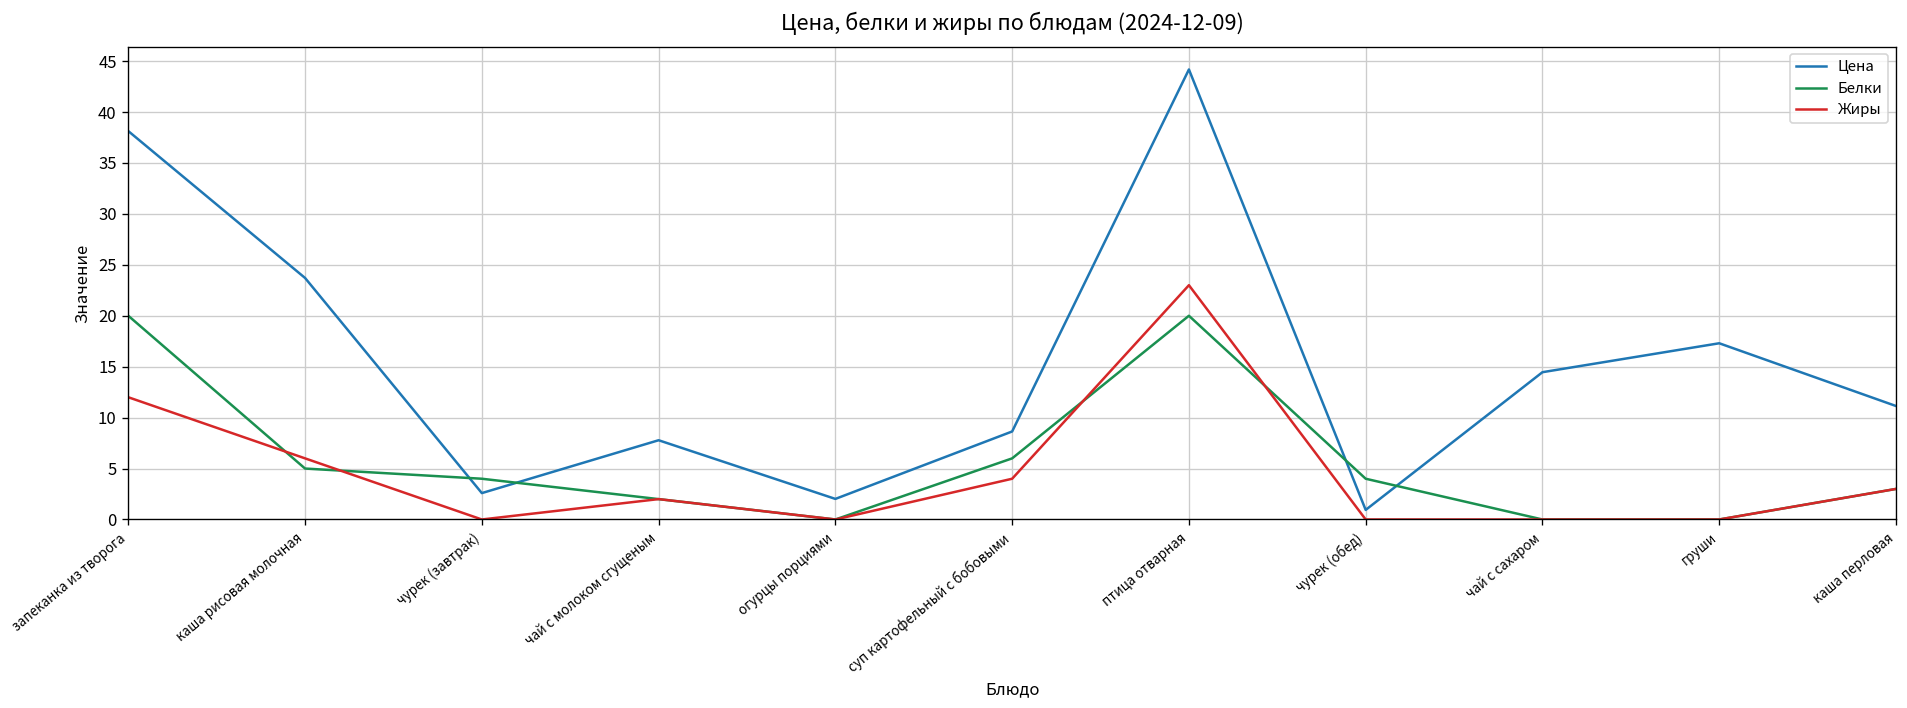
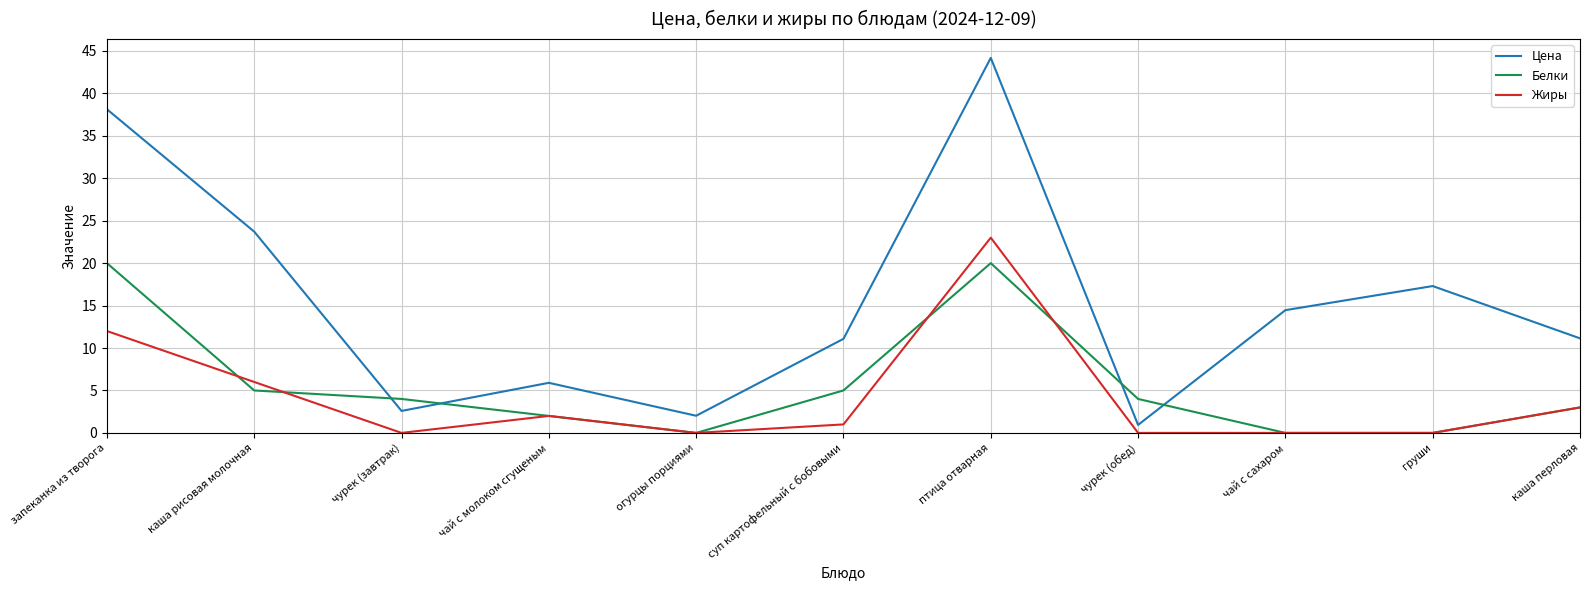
Цена, чай с молоком сгущеным: 8 -> 6
Цена, суп картофельный с бобовыми: 9 -> 11
Белки, суп картофельный с бобовыми: 6 -> 5
Жиры, суп картофельный с бобовыми: 4 -> 1
